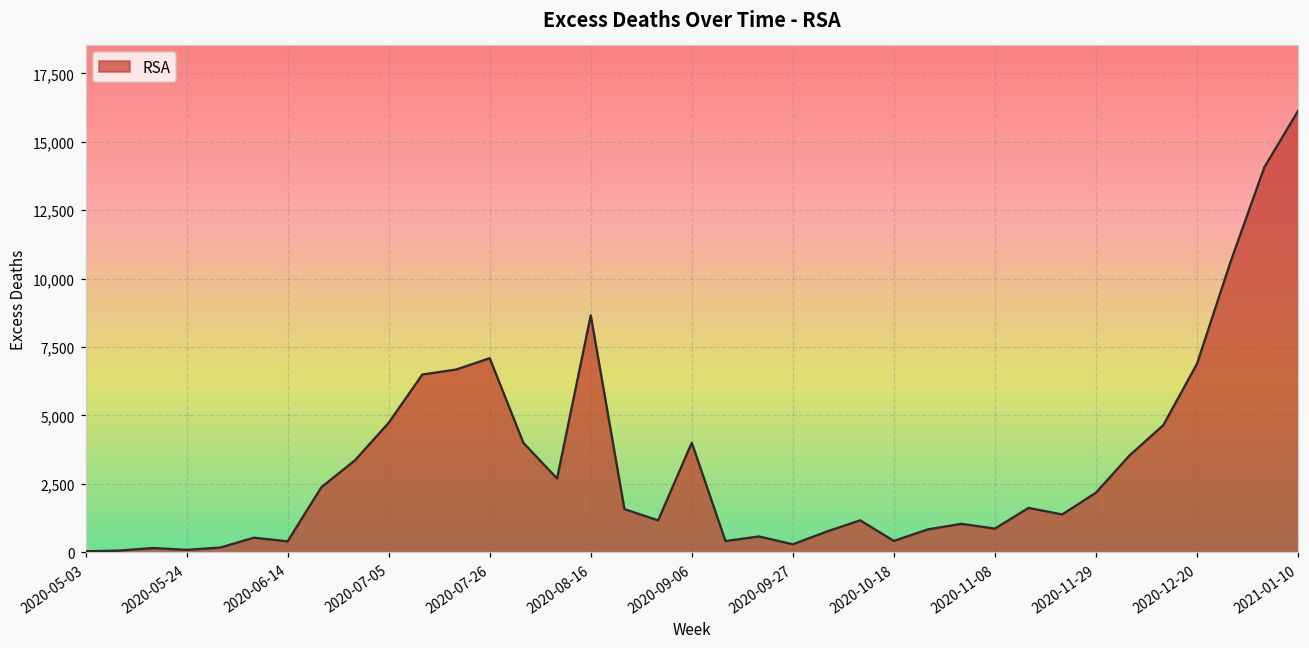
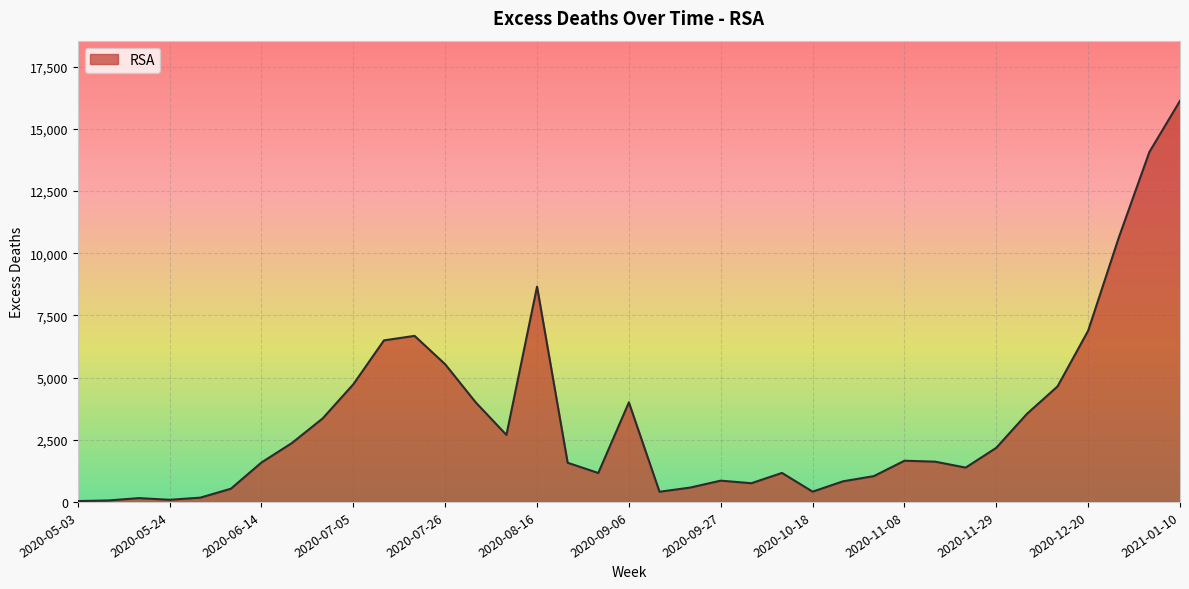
2020-06-14: 400 -> 1,600
2020-07-26: 7,100 -> 5,500
2020-09-27: 300 -> 900
2020-11-08: 900 -> 1,700
